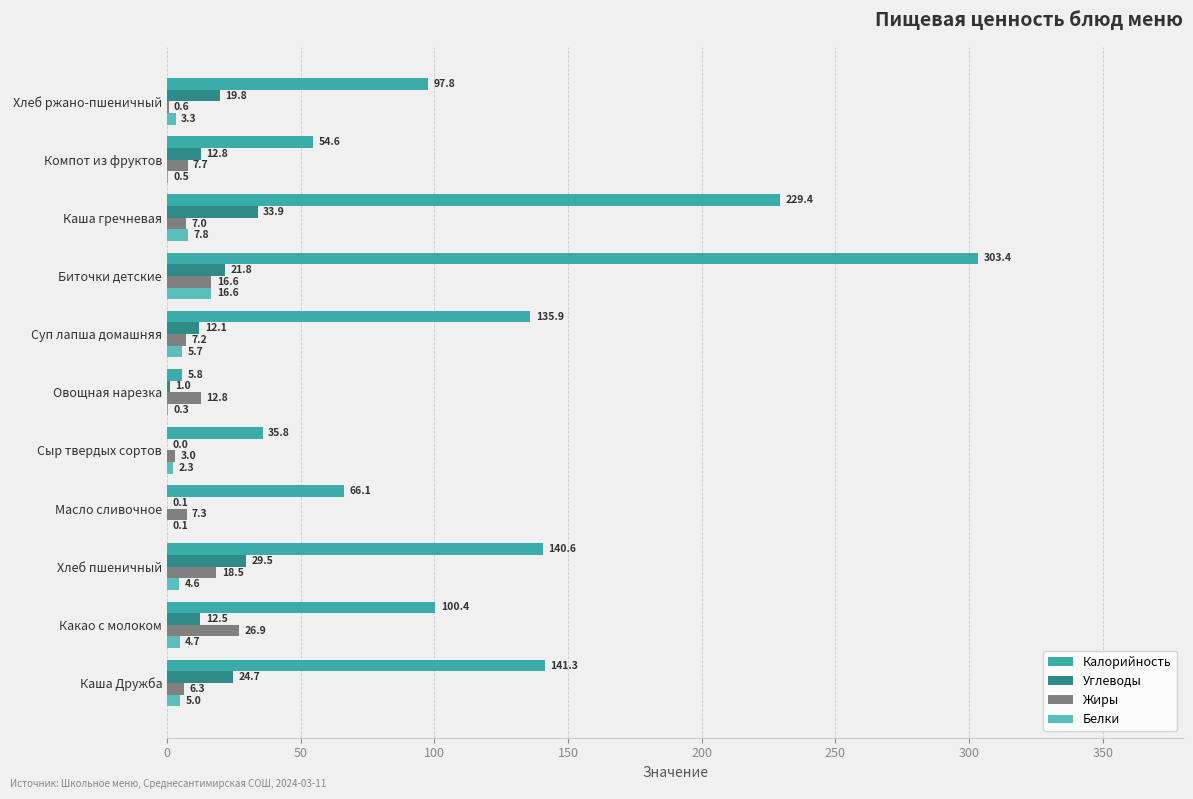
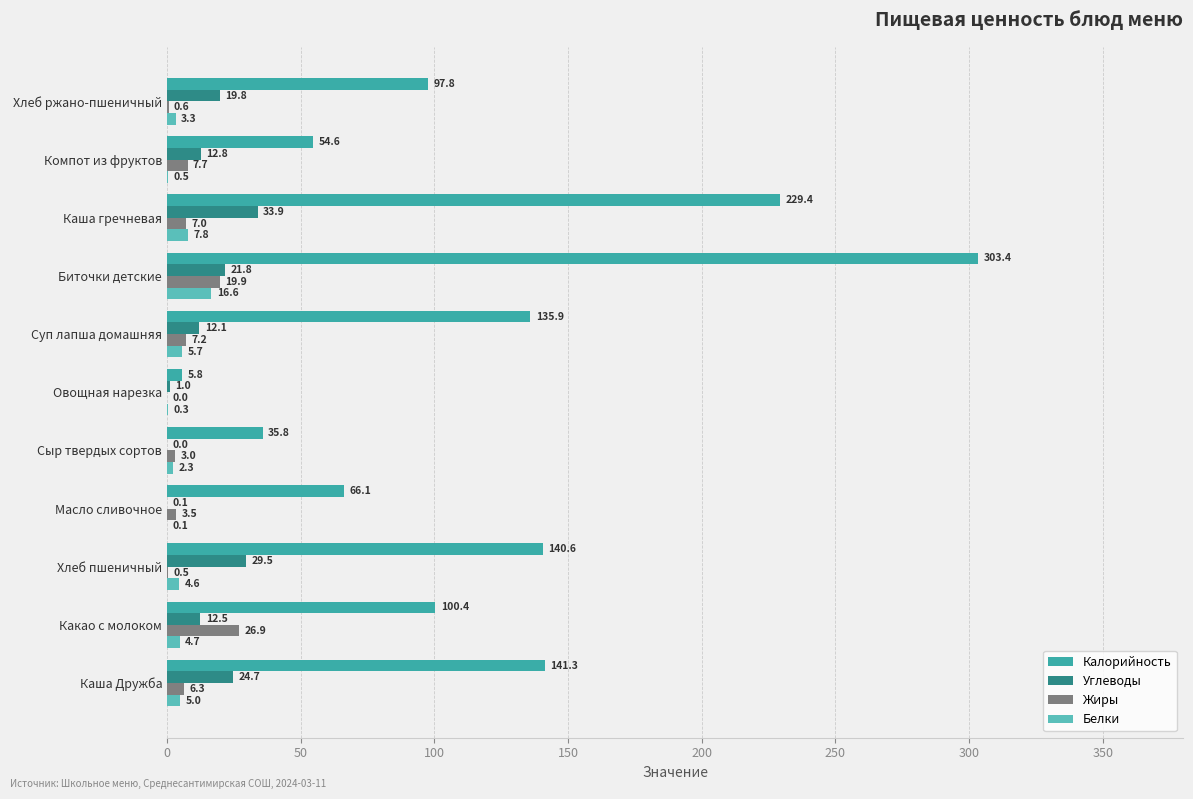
Жиры, Биточки детские: 16.6 -> 19.9
Жиры, Овощная нарезка: 12.8 -> 0.0
Жиры, Масло сливочное: 7.3 -> 3.5
Жиры, Хлеб пшеничный: 18.5 -> 0.5
